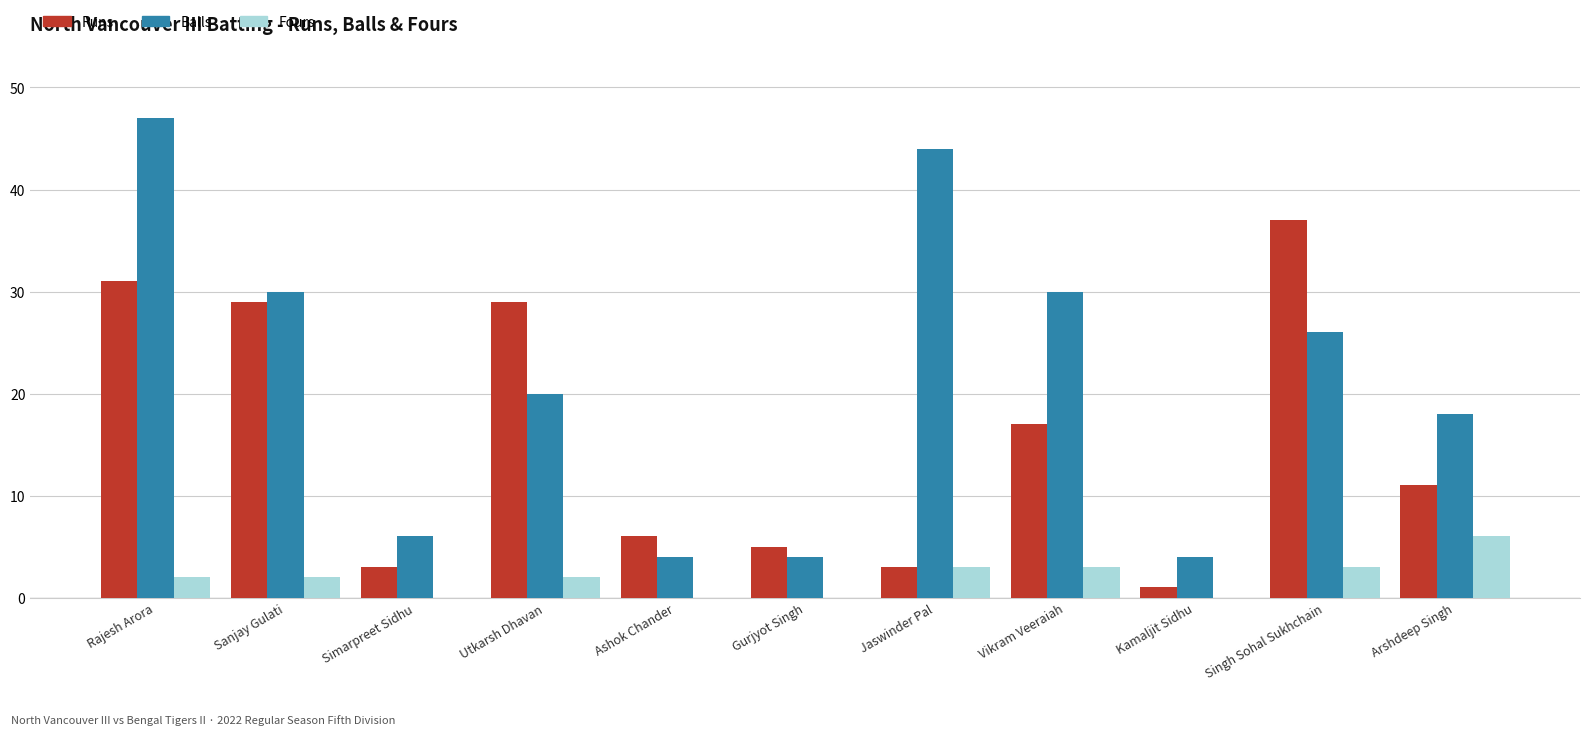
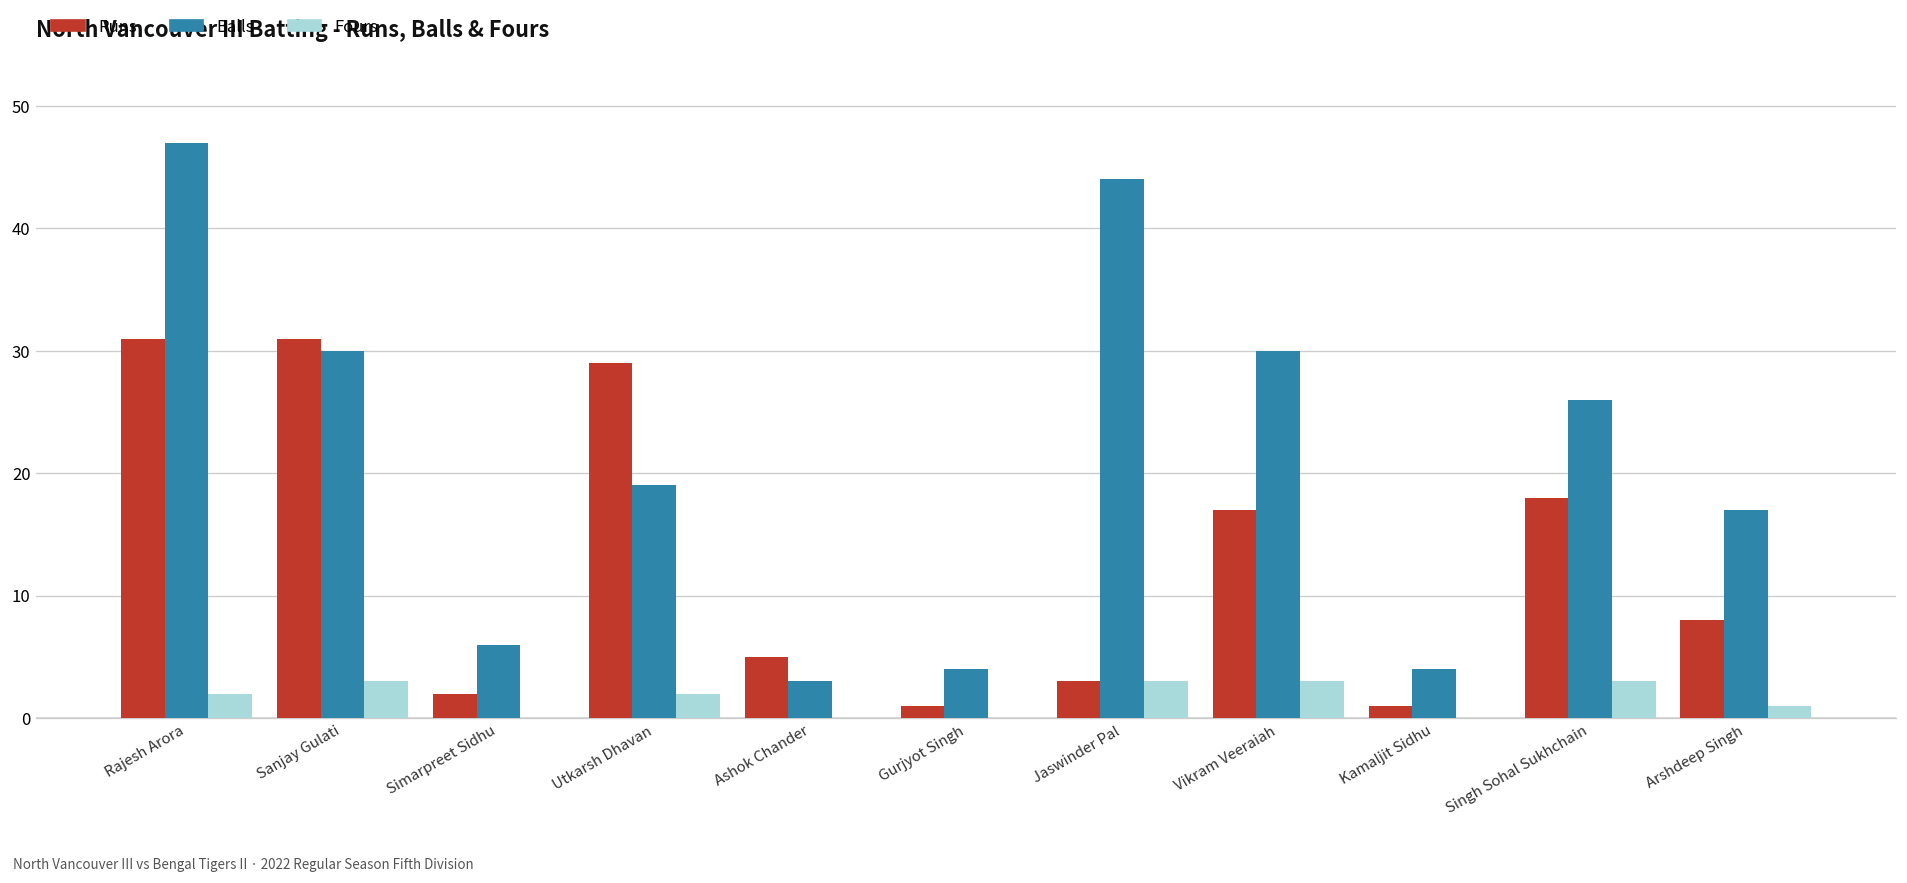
Runs, Sanjay Gulati: 29 -> 31
Fours, Sanjay Gulati: 2 -> 3
Runs, Simarpreet Sidhu: 3 -> 2
Balls, Utkarsh Dhavan: 20 -> 19
Runs, Ashok Chander: 6 -> 5
Balls, Ashok Chander: 4 -> 3
Runs, Gurjyot Singh: 5 -> 1
Runs, Singh Sohal Sukhchain: 37 -> 18
Runs, Arshdeep Singh: 11 -> 8
Balls, Arshdeep Singh: 18 -> 17
Fours, Arshdeep Singh: 6 -> 1
